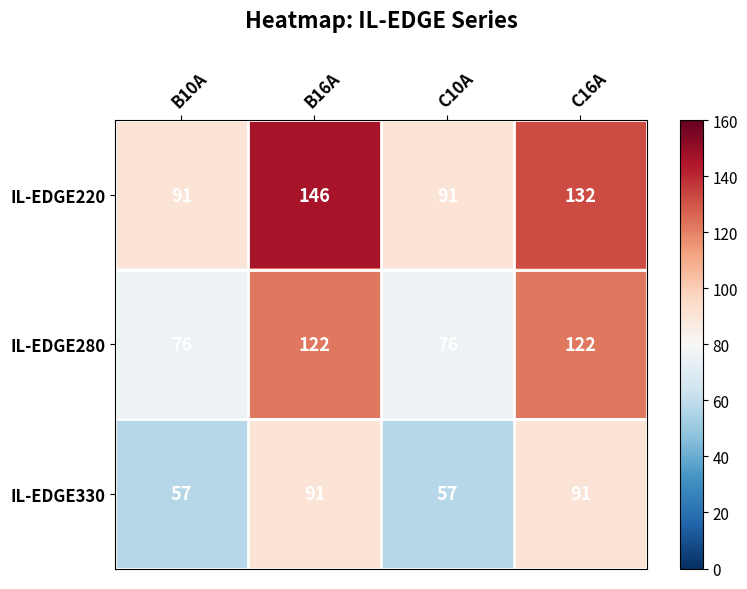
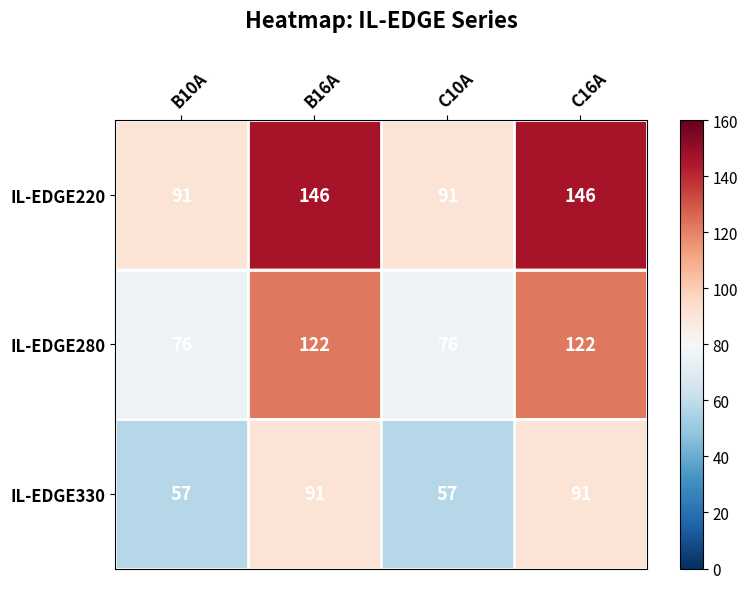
IL-EDGE220, C16A: 132 -> 146
